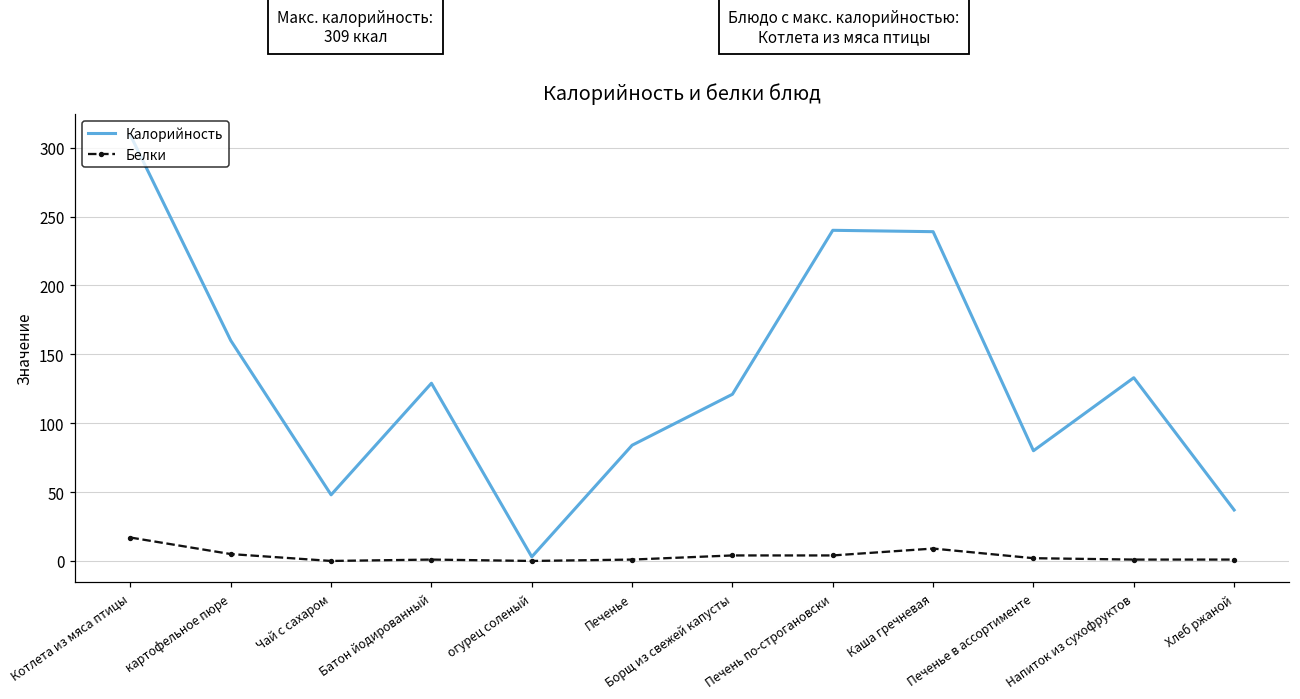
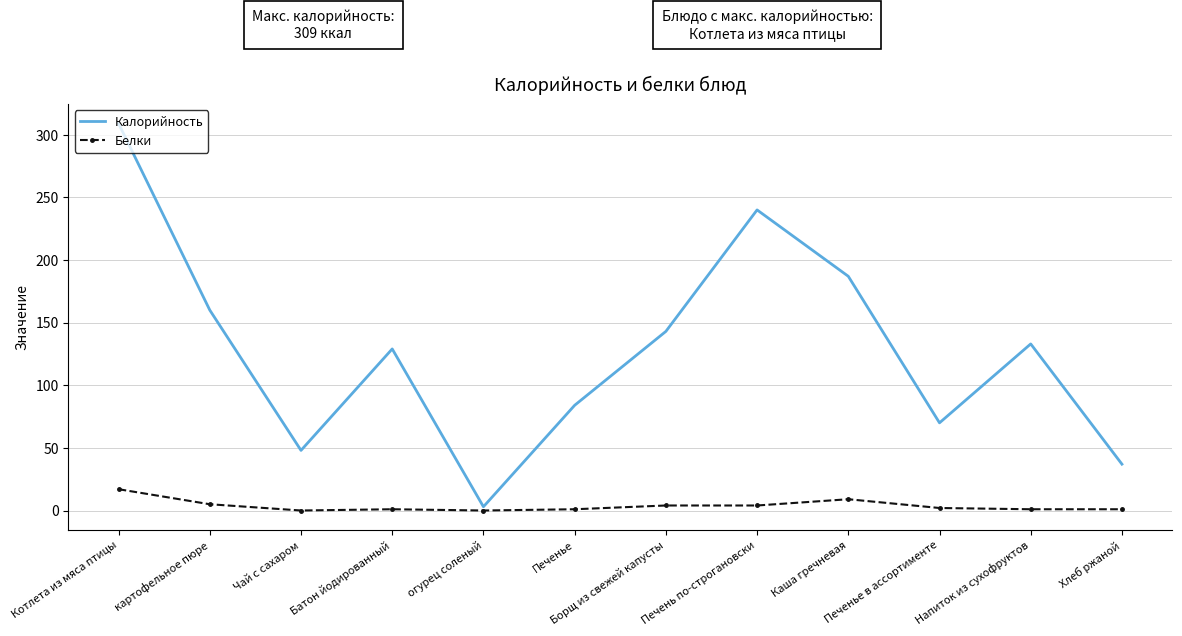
Калорийность, Борщ из свежей капусты: 121 -> 143
Калорийность, Каша гречневая: 239 -> 187
Калорийность, Печенье в ассортименте: 80 -> 70
